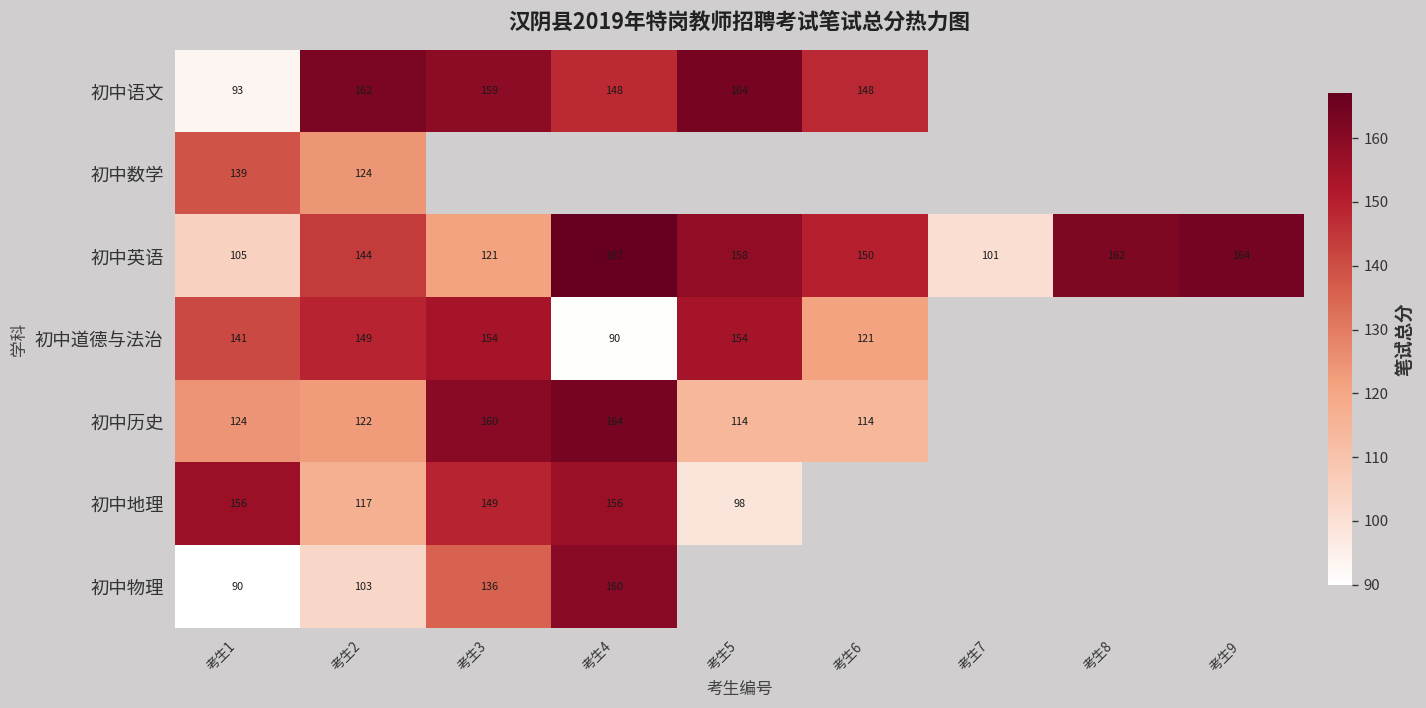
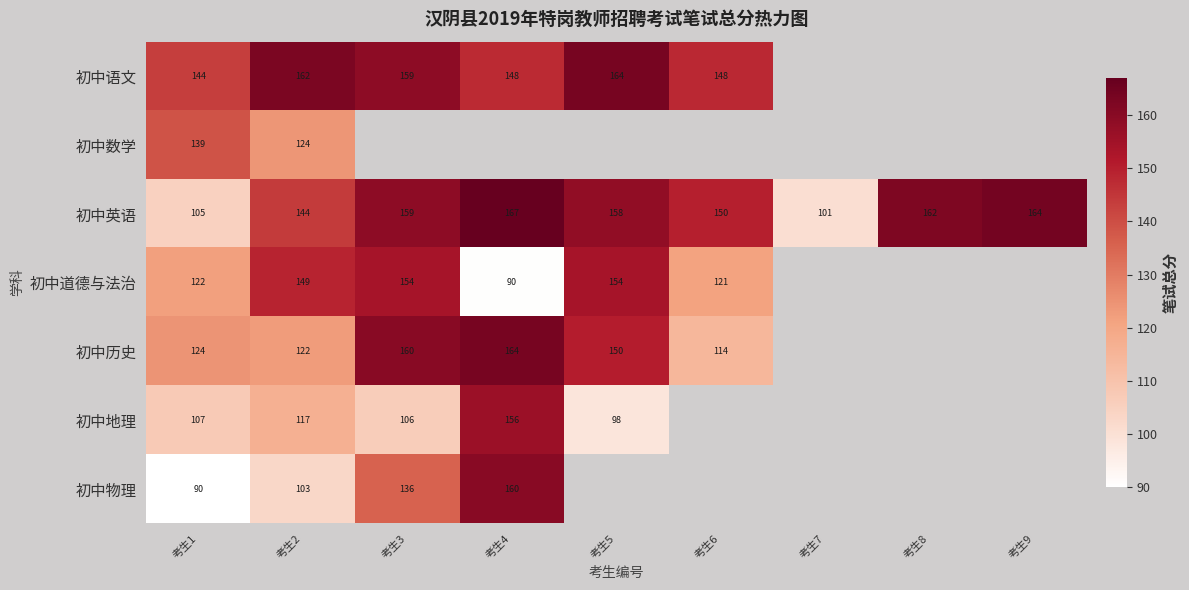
初中语文, 考生1: 93 -> 144
初中英语, 考生3: 121 -> 159
初中道德与法治, 考生1: 141 -> 122
初中历史, 考生5: 114 -> 150
初中地理, 考生1: 156 -> 107
初中地理, 考生3: 149 -> 106
